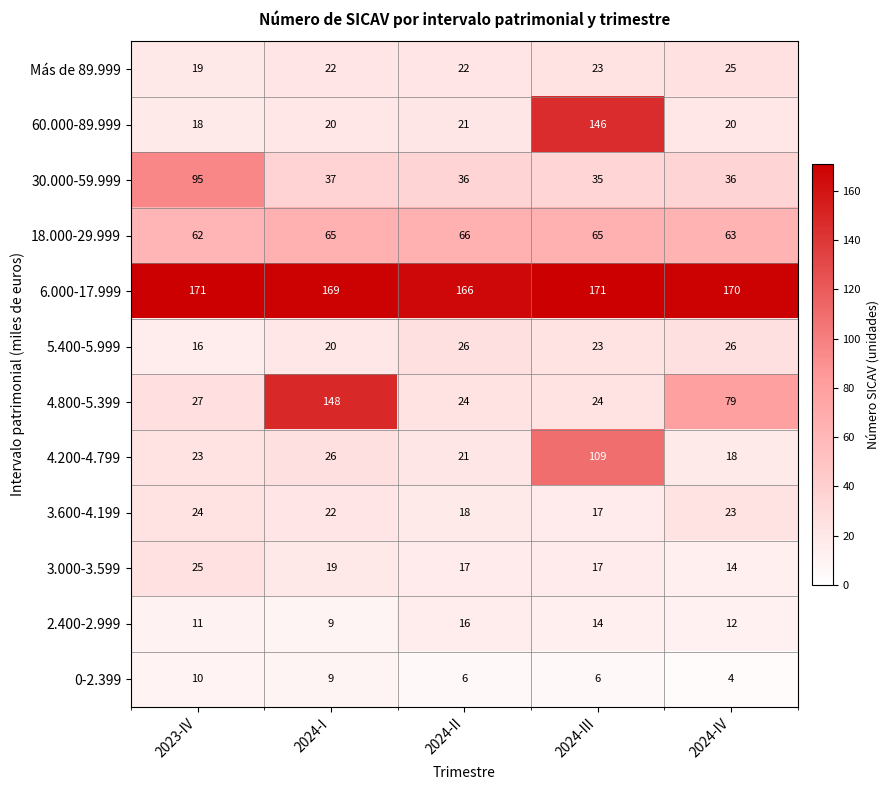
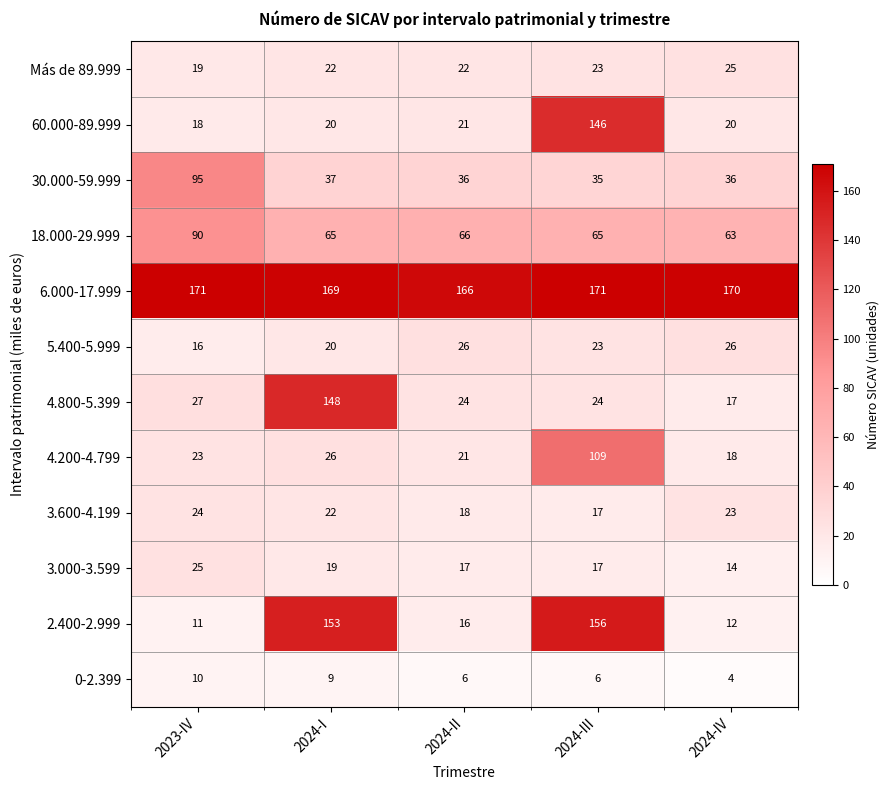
18.000-29.999, 2023-IV: 62 -> 90
4.800-5.399, 2024-IV: 79 -> 17
2.400-2.999, 2024-I: 9 -> 153
2.400-2.999, 2024-III: 14 -> 156
